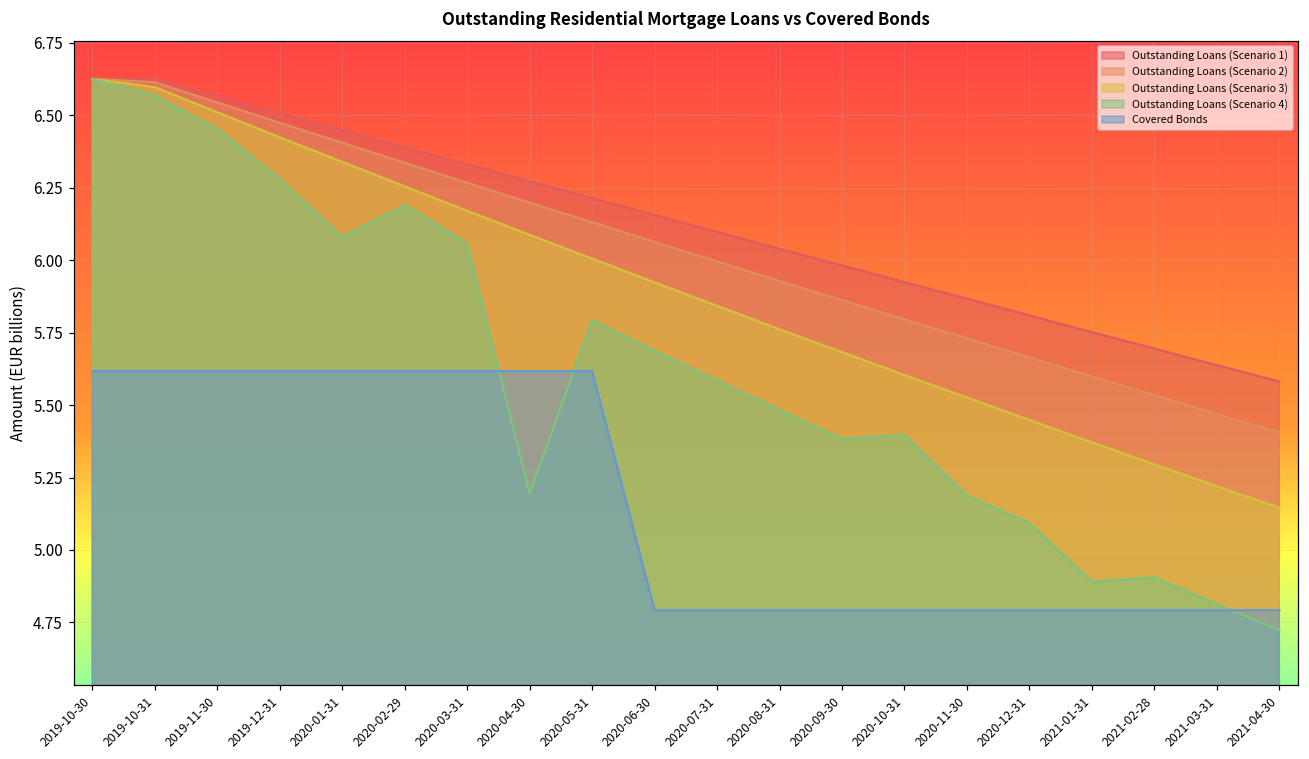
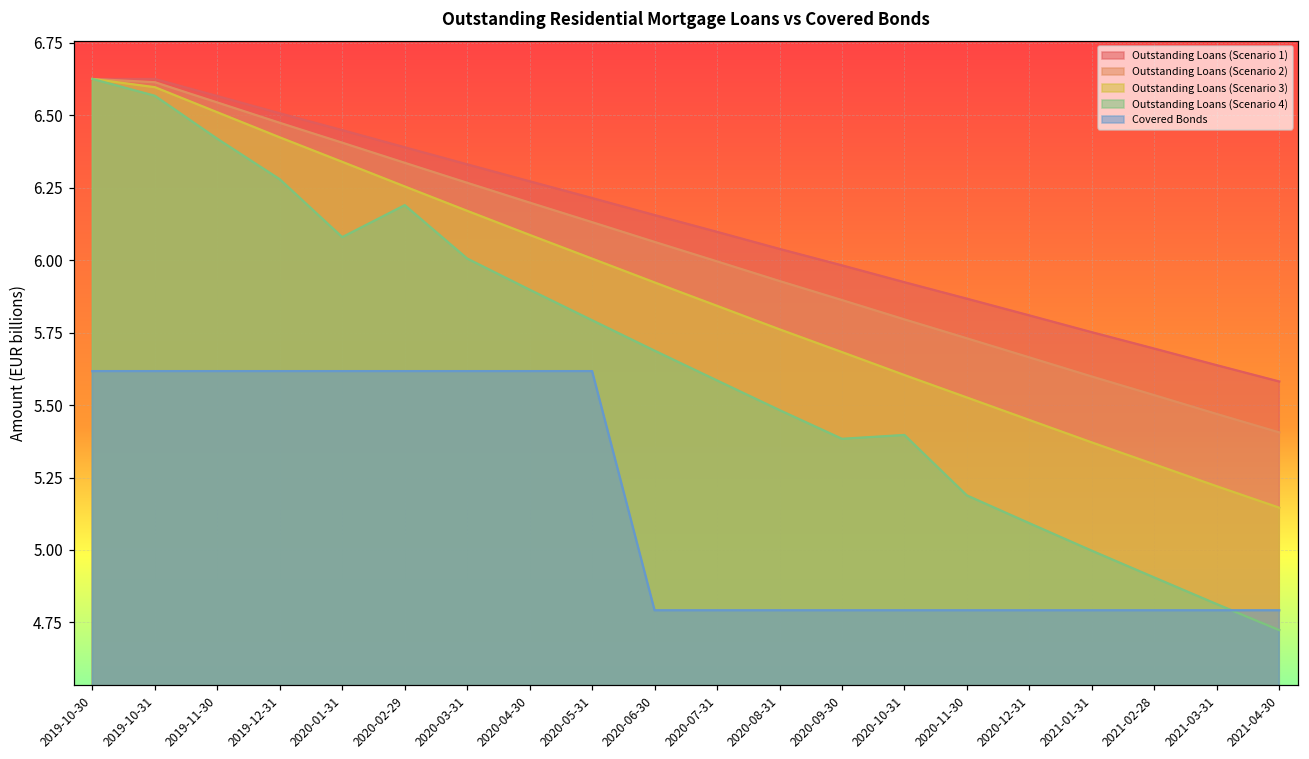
Outstanding Loans (Scenario 4), 2019-11-30: 6.45 -> 6.42
Outstanding Loans (Scenario 4), 2020-03-31: 6.06 -> 6.01
Outstanding Loans (Scenario 4), 2020-04-30: 5.19 -> 5.90
Outstanding Loans (Scenario 4), 2021-01-31: 4.89 -> 5.00
